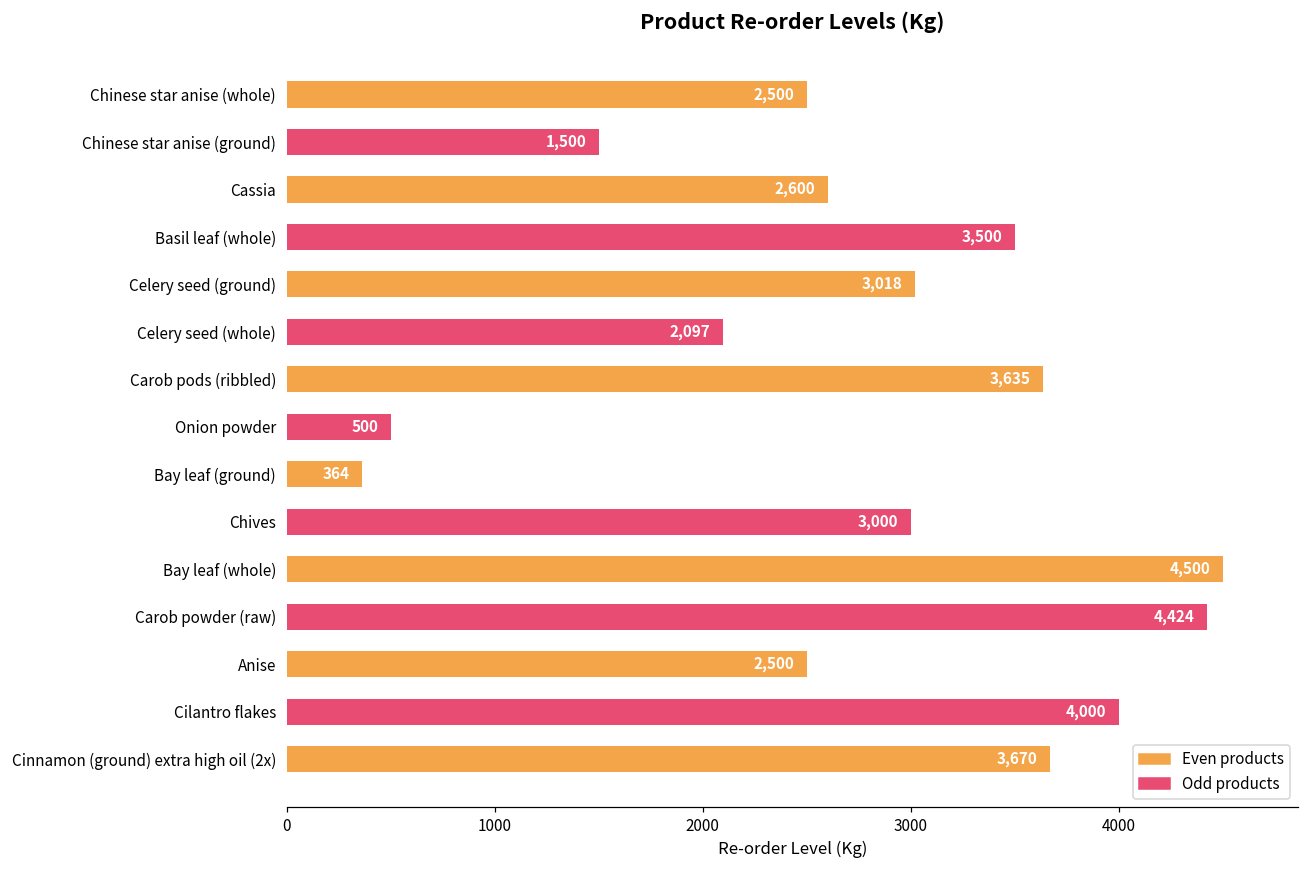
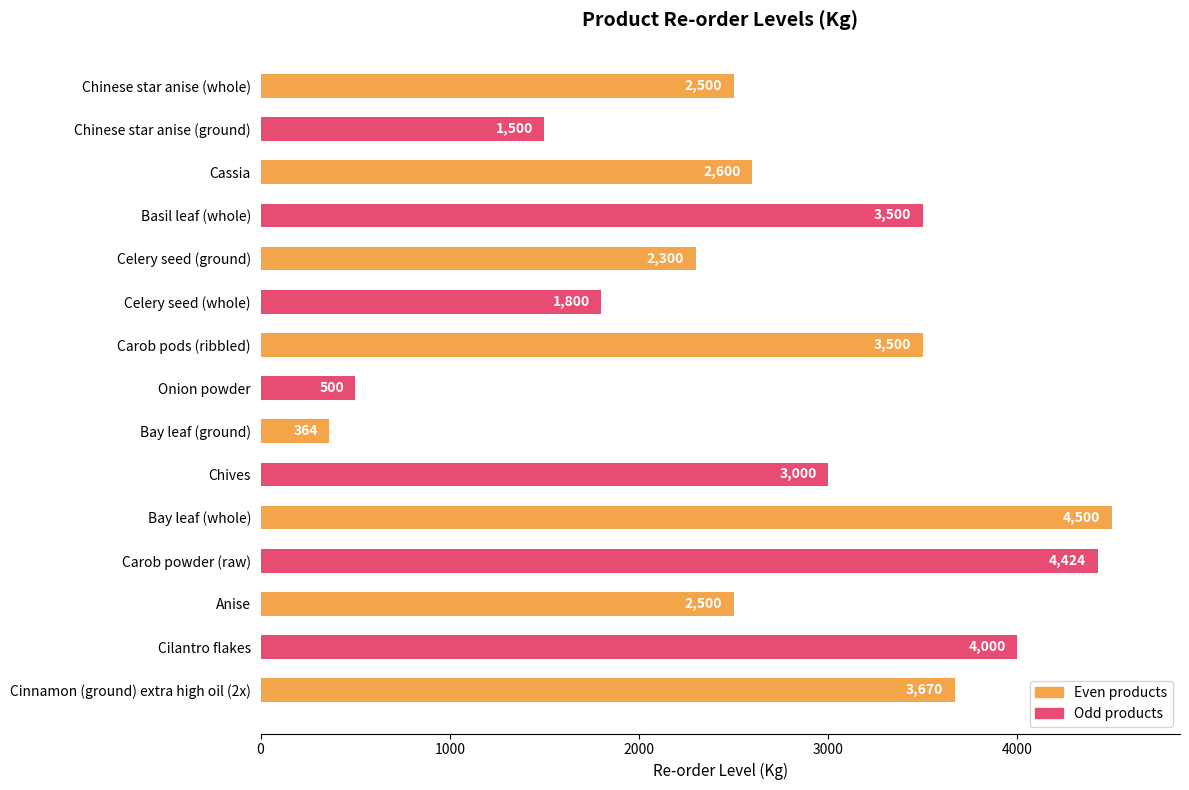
Celery seed (ground): 3,018 -> 2,300
Celery seed (whole): 2,097 -> 1,800
Carob pods (ribbled): 3,635 -> 3,500
